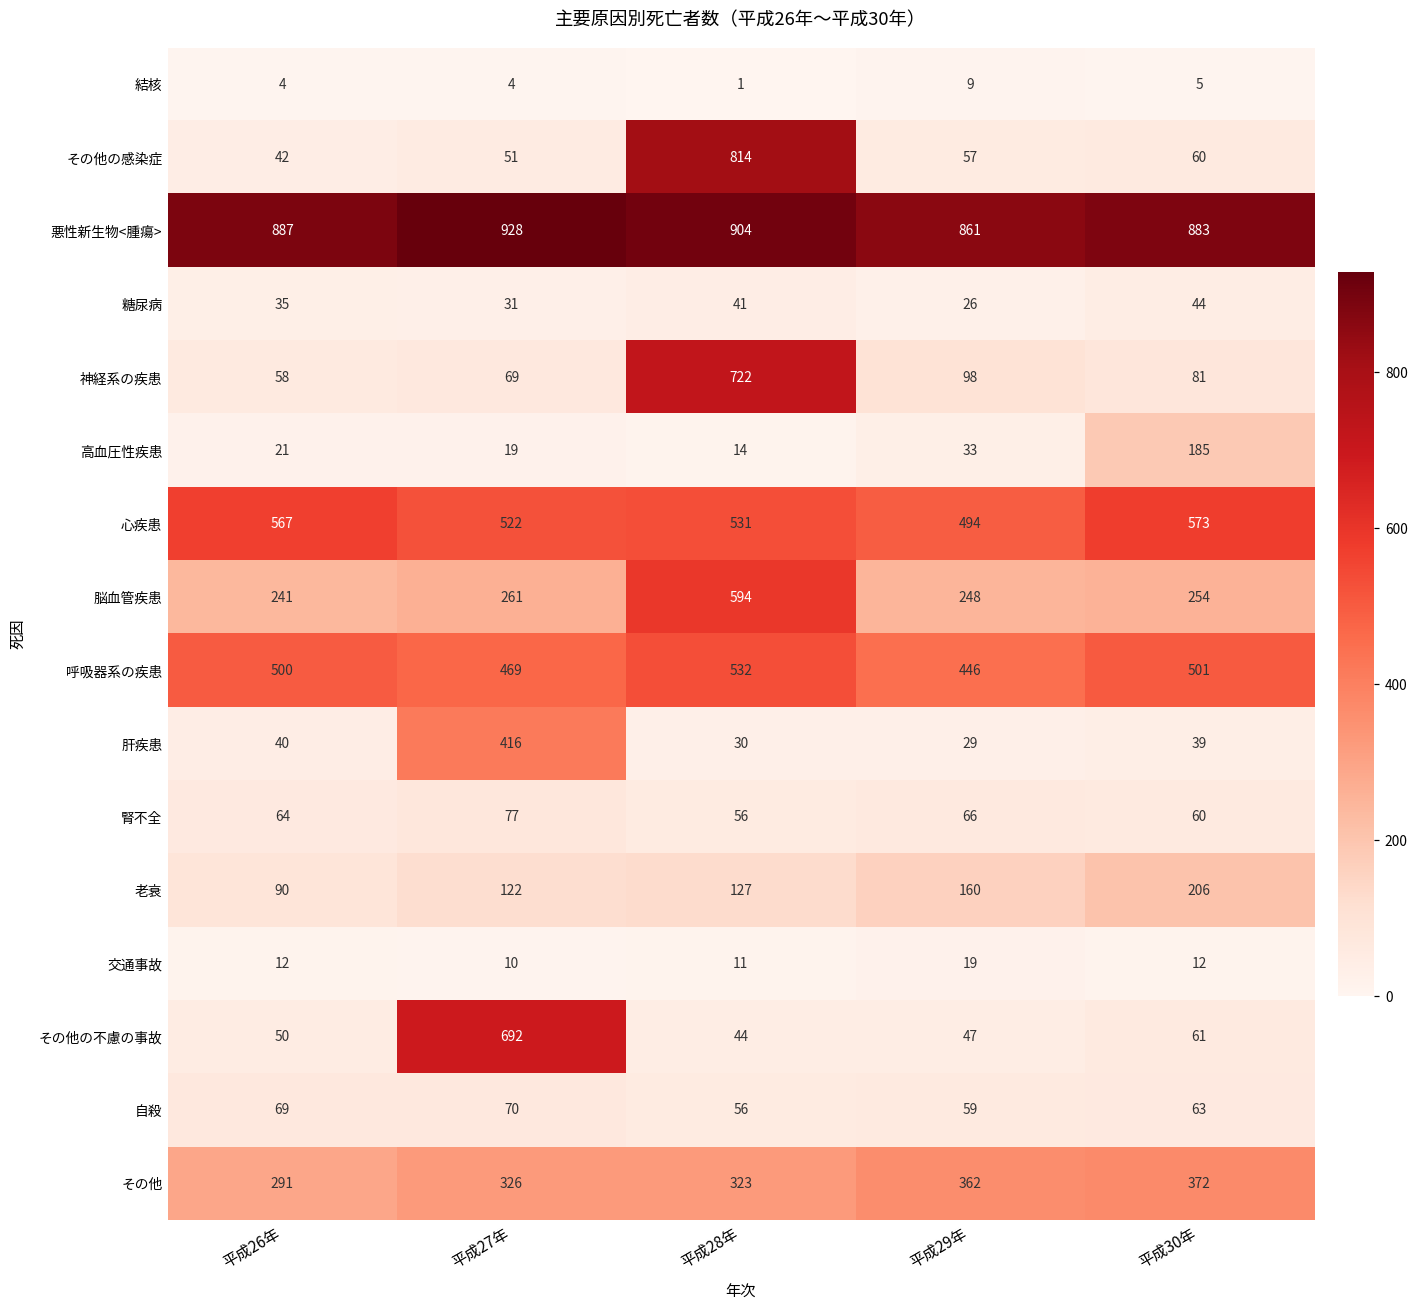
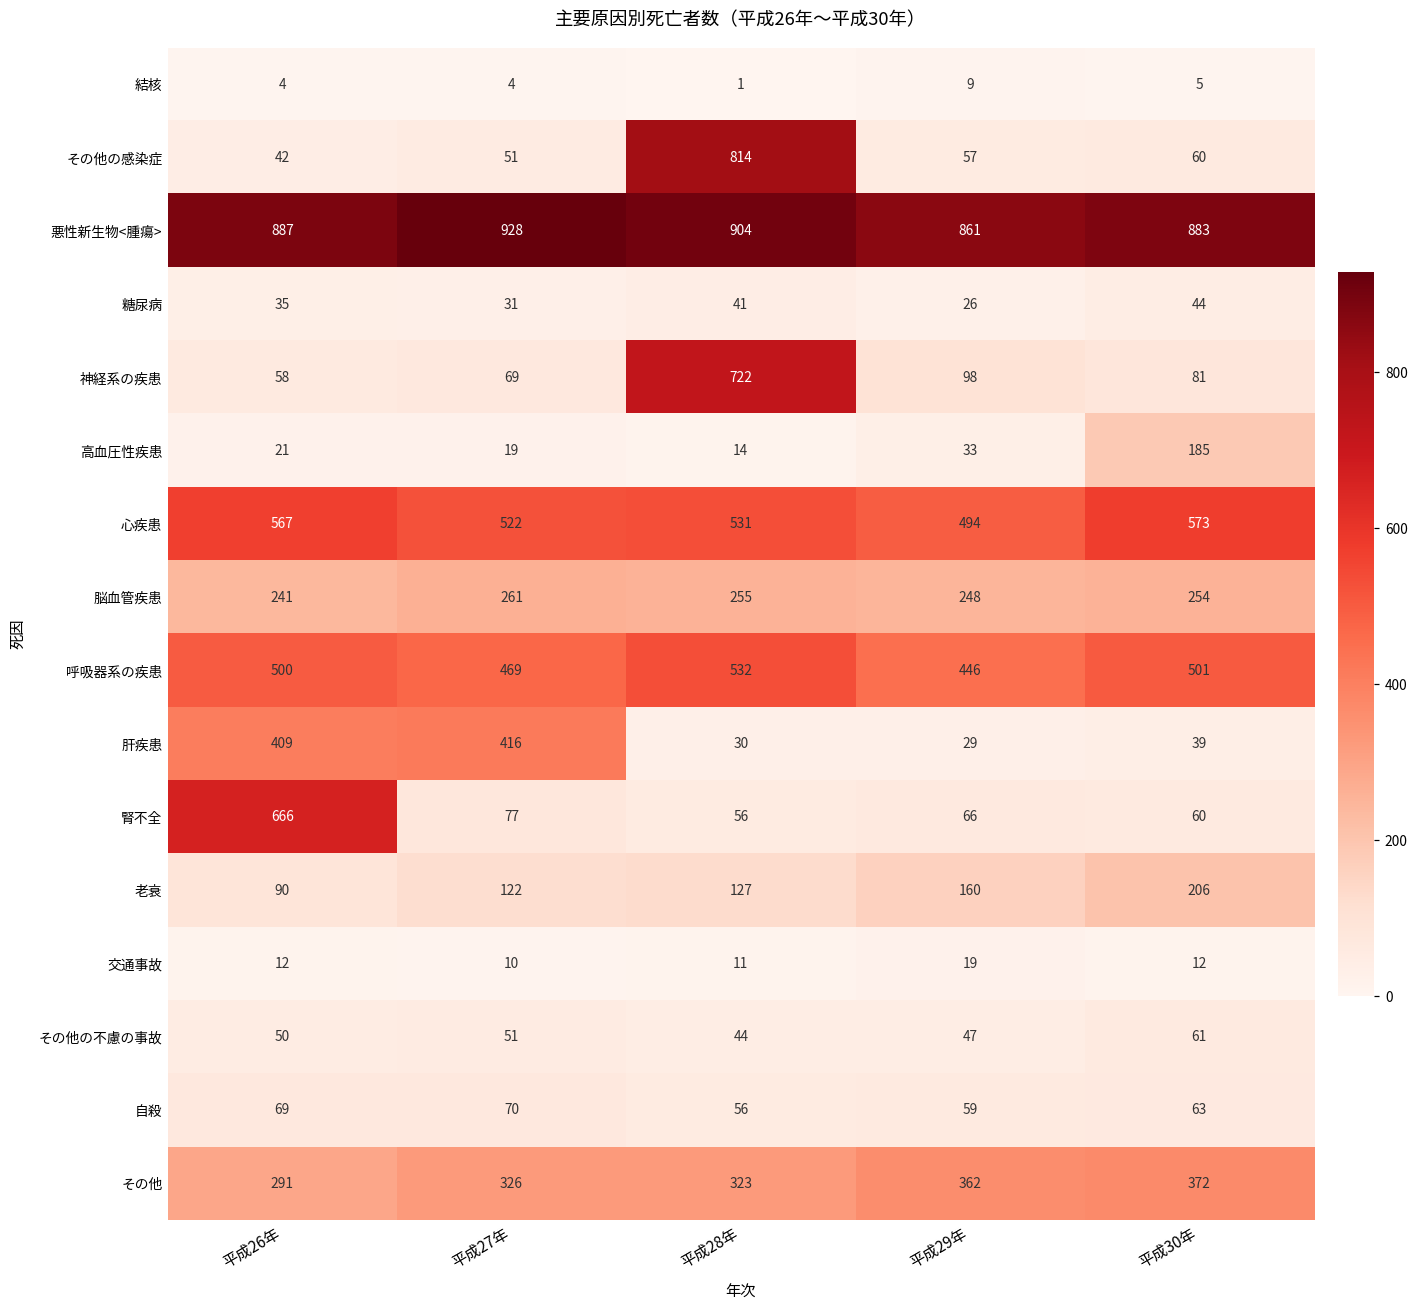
脳血管疾患, 平成28年: 594 -> 255
肝疾患, 平成26年: 40 -> 409
腎不全, 平成26年: 64 -> 666
その他の不慮の事故, 平成27年: 692 -> 51
